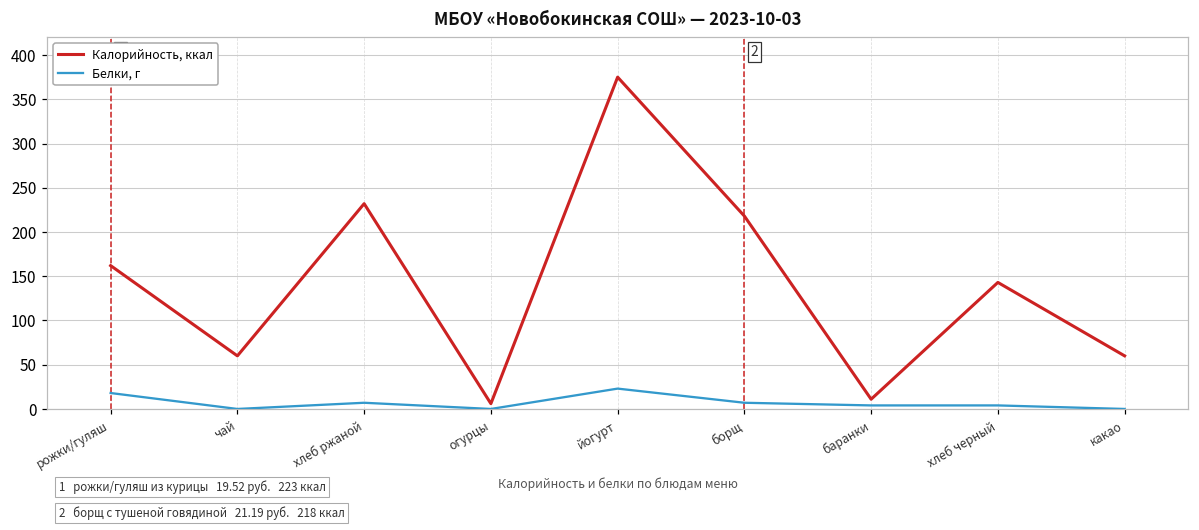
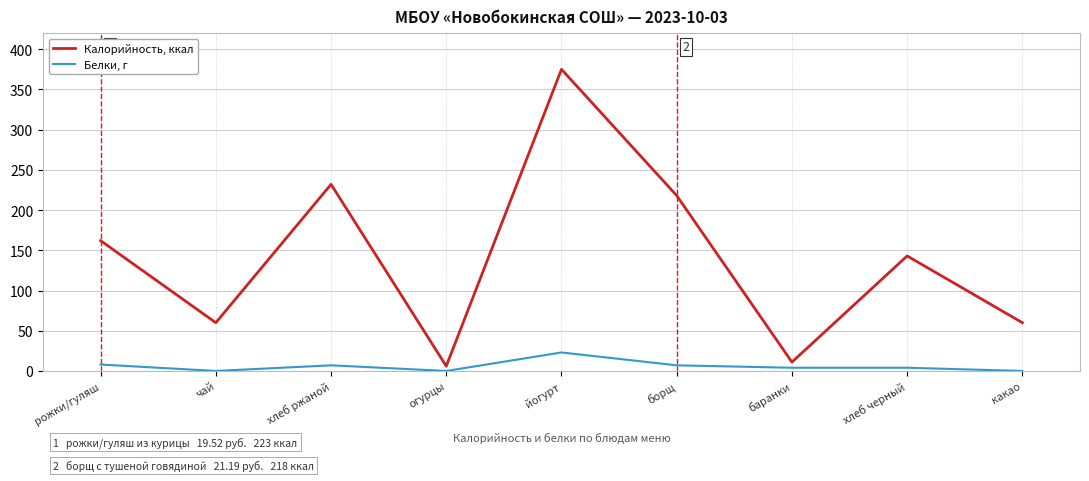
Белки, г, рожки/гуляш: 20 -> 10
